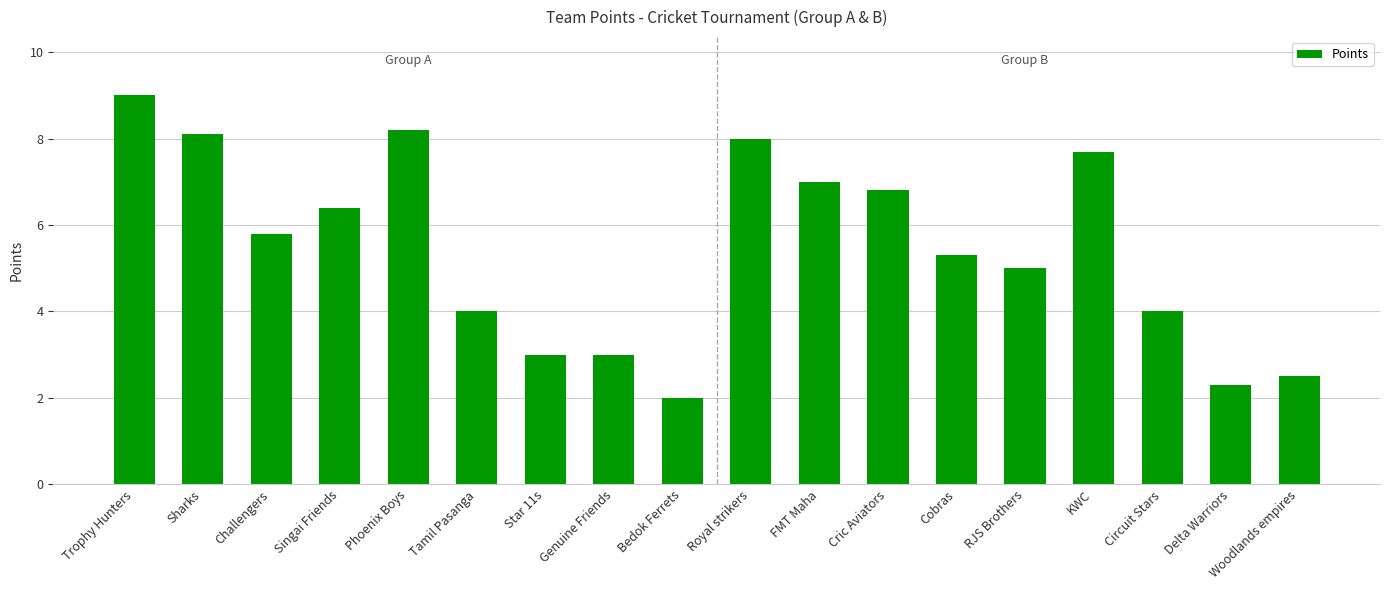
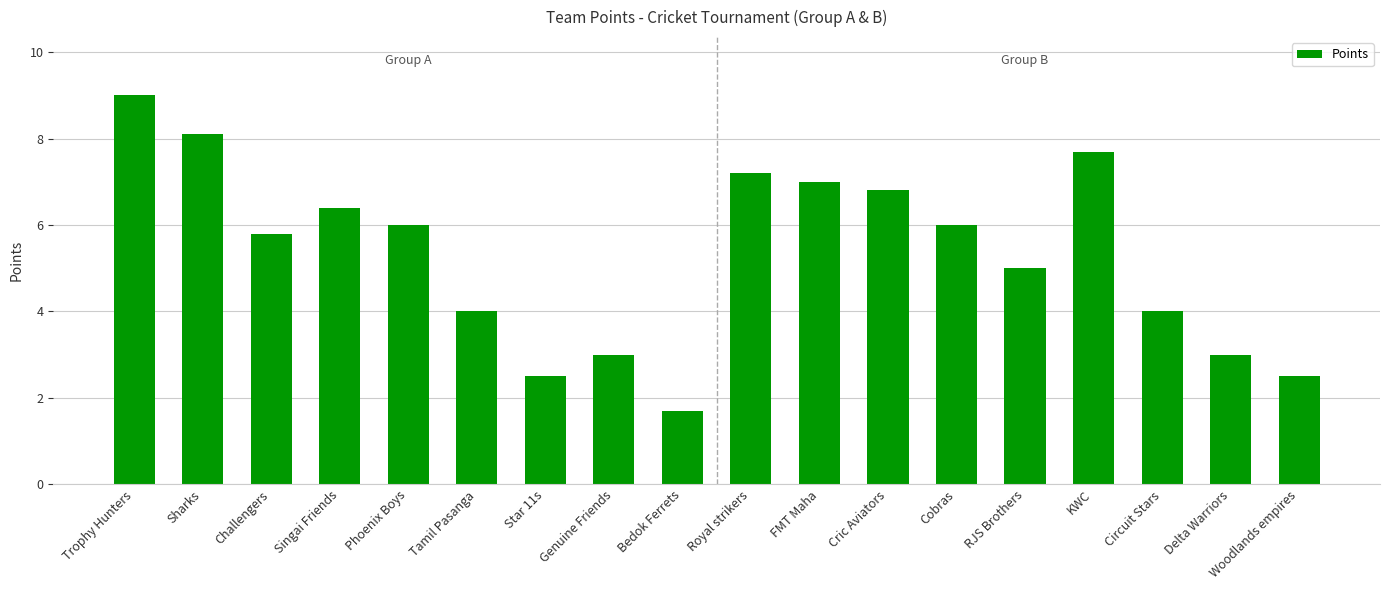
Phoenix Boys: 8.2 -> 6.0
Star 11s: 3.0 -> 2.5
Bedok Ferrets: 2.0 -> 1.7
Royal strikers: 8.0 -> 7.2
Cobras: 5.3 -> 6.0
Delta Warriors: 2.3 -> 3.0
